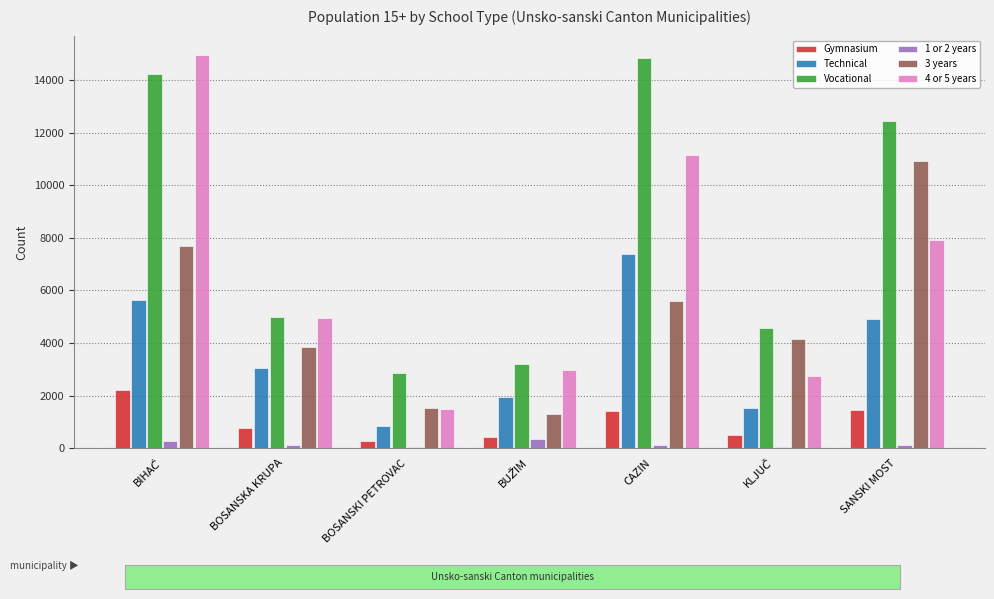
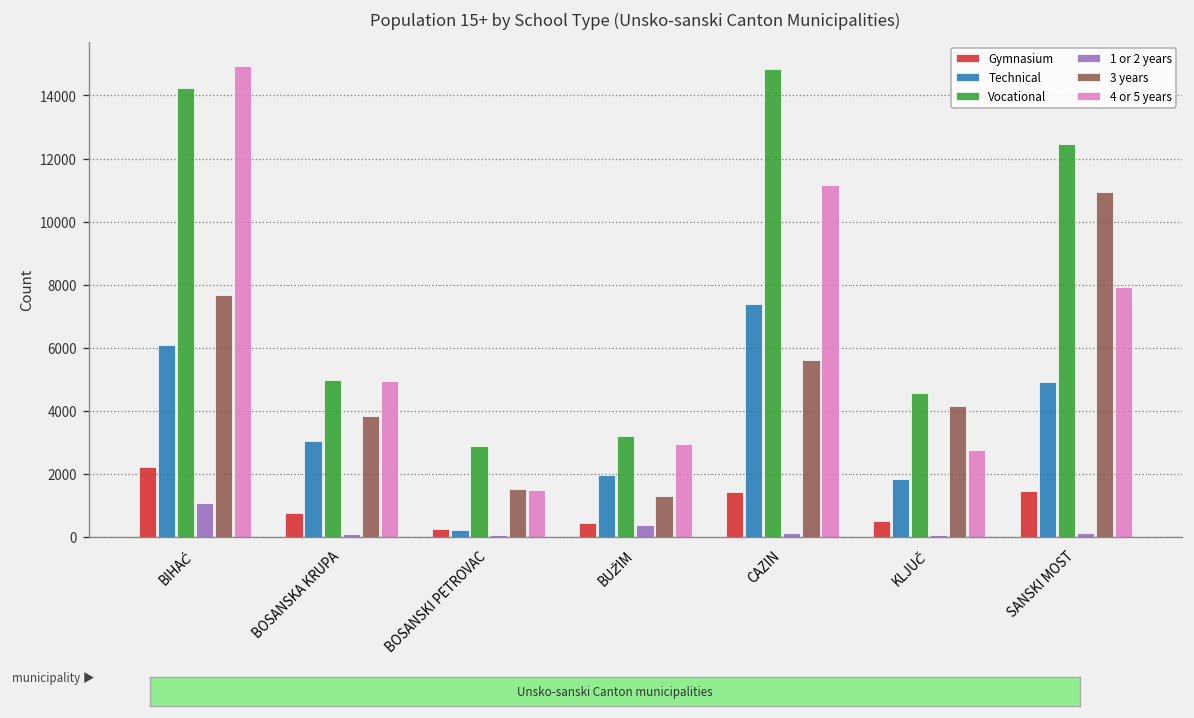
Technical, BIHAĆ: 5600 -> 6100
1 or 2 years, BIHAĆ: 300 -> 1100
Technical, BOSANSKI PETROVAC: 800 -> 200
Technical, KLJUČ: 1500 -> 1800
